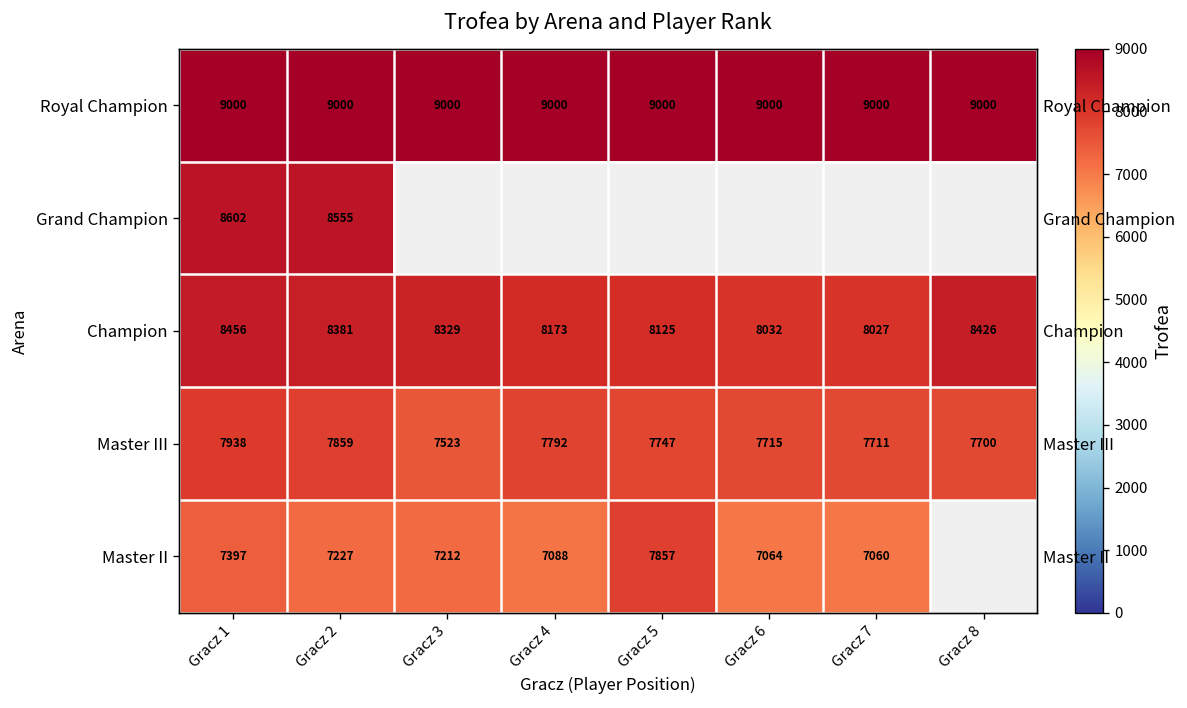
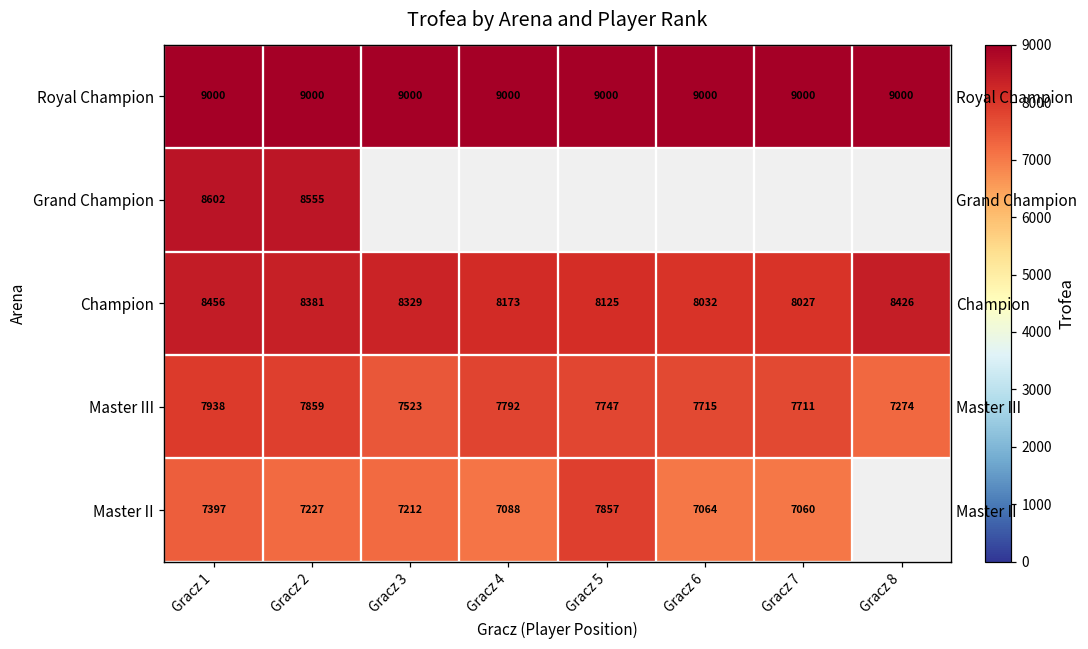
Master III, Gracz 8: 7700 -> 7274
